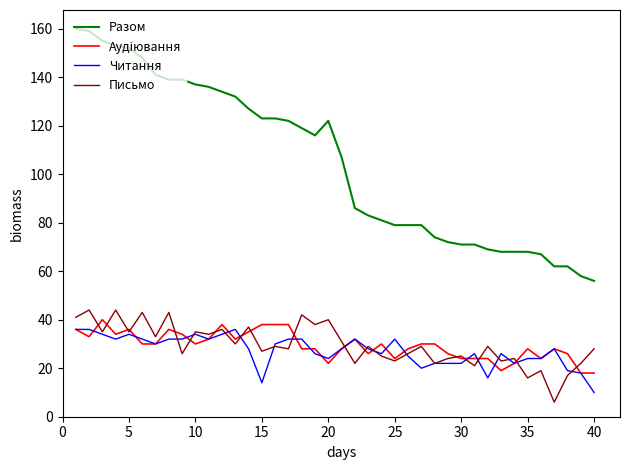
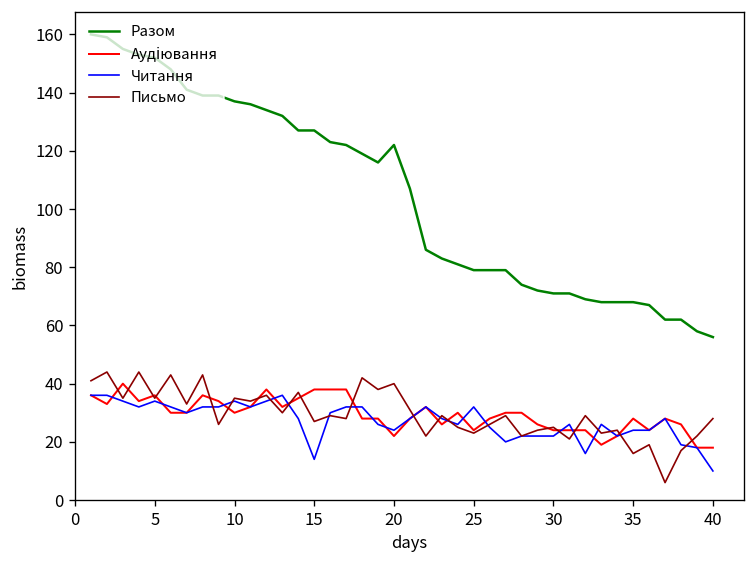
Разом, 15: 123 -> 127
